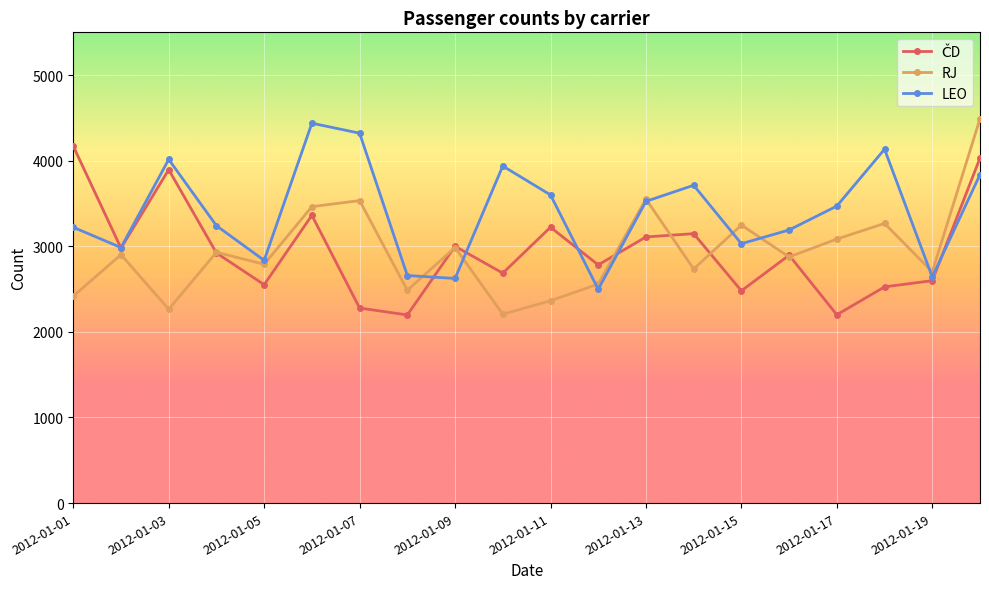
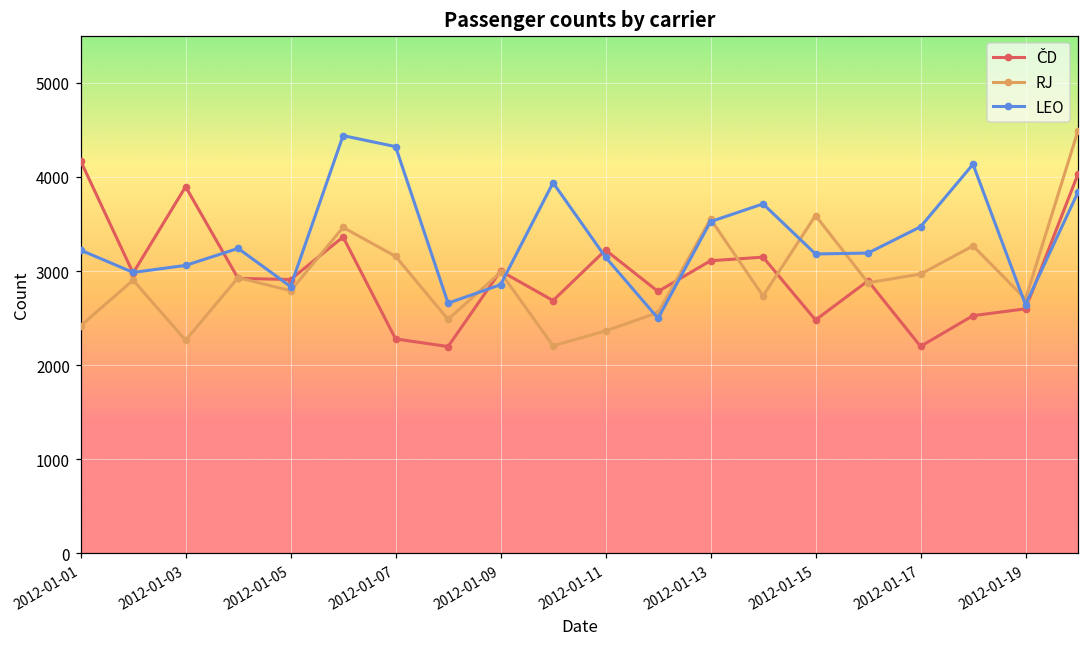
LEO, 2012-01-03: 4000 -> 3100
ČD, 2012-01-05: 2600 -> 2900
RJ, 2012-01-07: 3500 -> 3200
LEO, 2012-01-09: 2600 -> 2900
LEO, 2012-01-11: 3600 -> 3100
RJ, 2012-01-15: 3200 -> 3600
LEO, 2012-01-15: 3000 -> 3200
RJ, 2012-01-17: 3100 -> 3000
